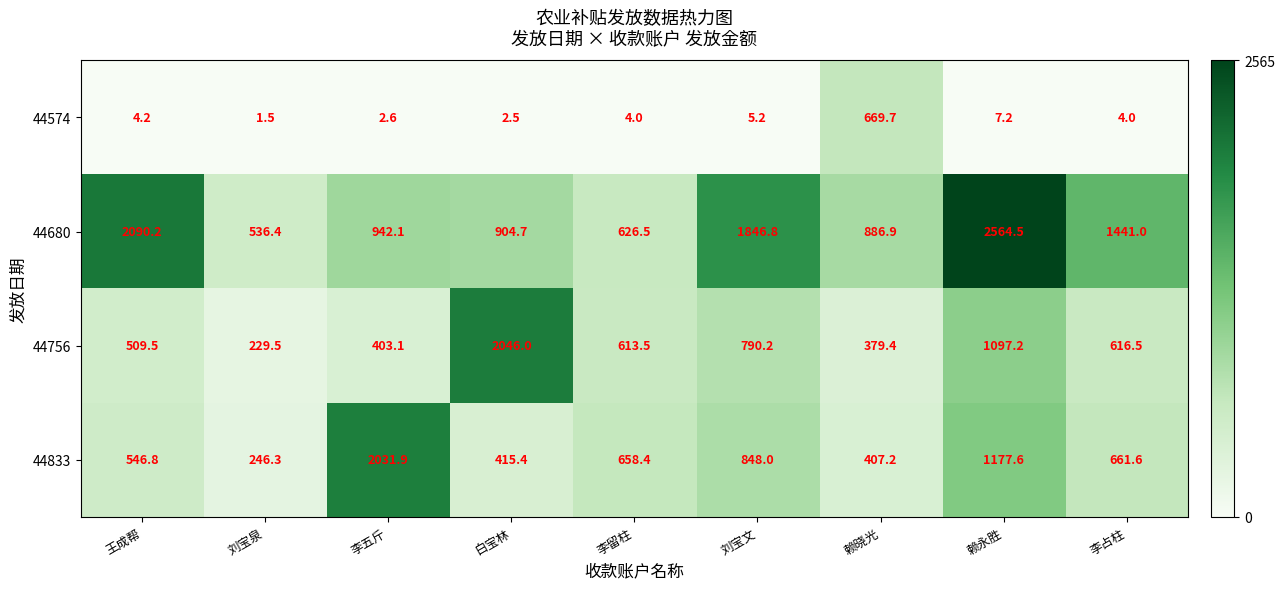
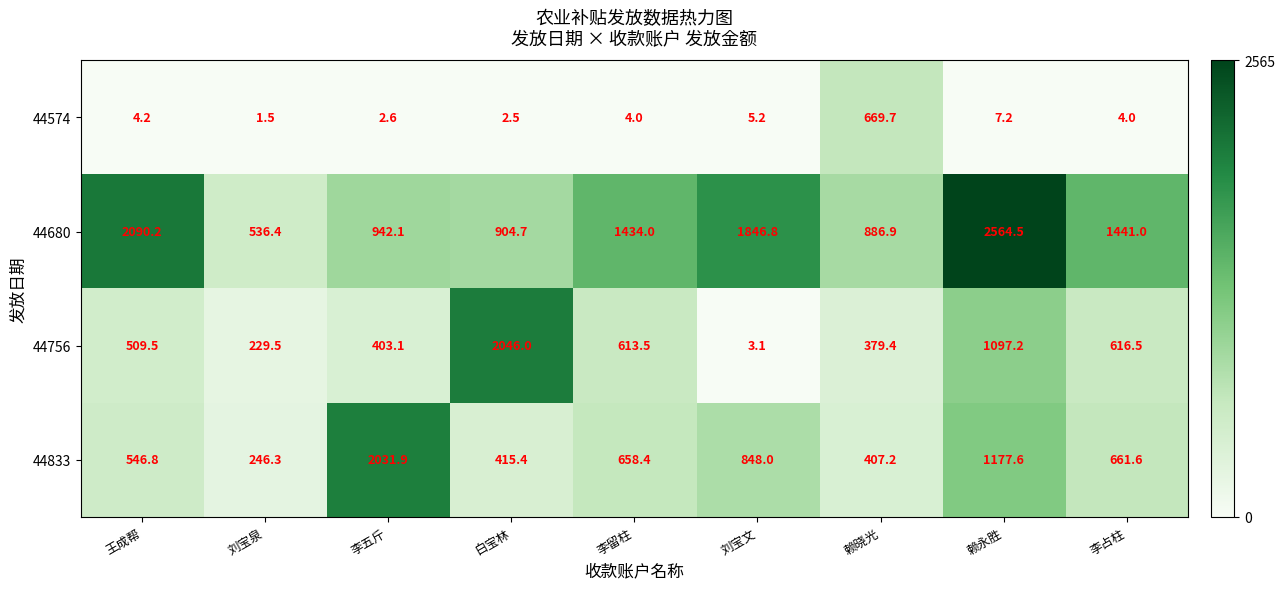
44680, 李留柱: 626.5 -> 1434.0
44756, 刘宝文: 790.2 -> 3.1
